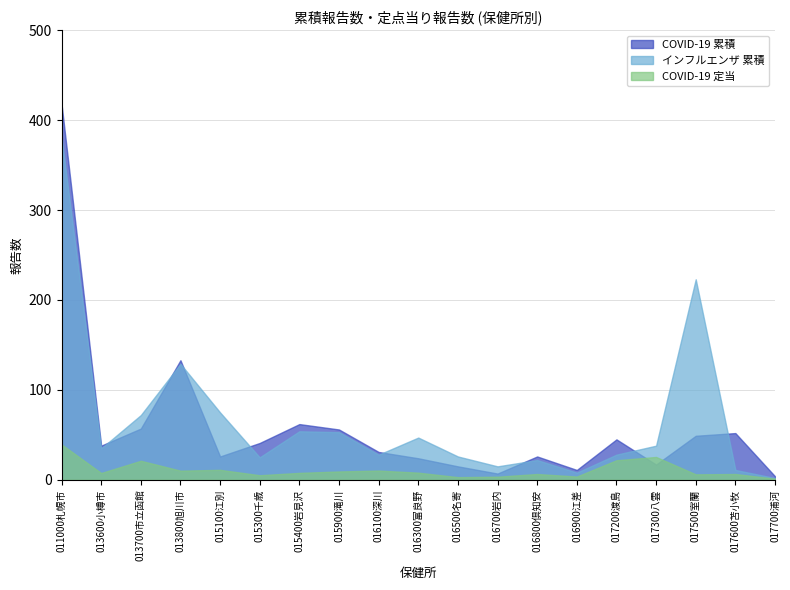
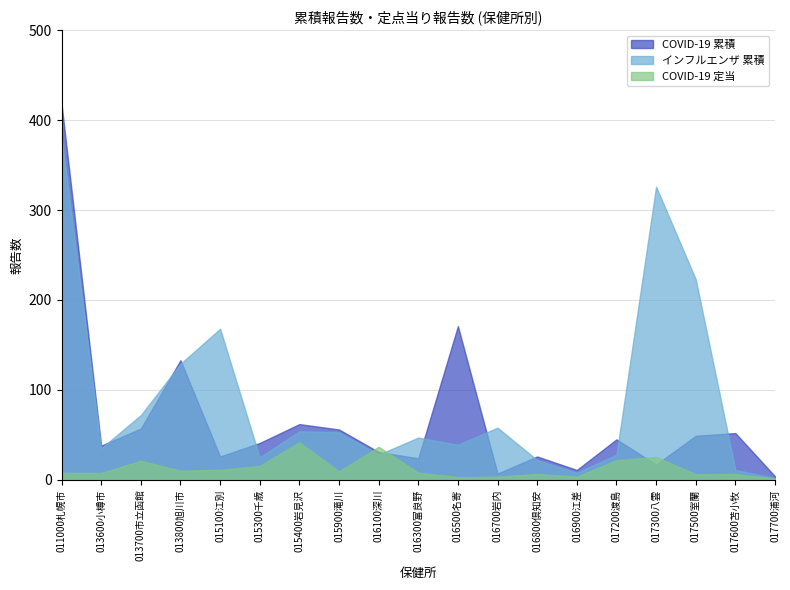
COVID-19 定当, 011000札幌市: 40 -> 10
インフルエンザ 累積, 015100江別: 80 -> 170
COVID-19 定当, 015300千歳: 10 -> 20
COVID-19 定当, 015400岩見沢: 10 -> 40
COVID-19 定当, 016100深川: 10 -> 40
COVID-19 累積, 016500名寄: 20 -> 170
インフルエンザ 累積, 016500名寄: 30 -> 40
インフルエンザ 累積, 016700岩内: 20 -> 60
インフルエンザ 累積, 017300八雲: 40 -> 330
